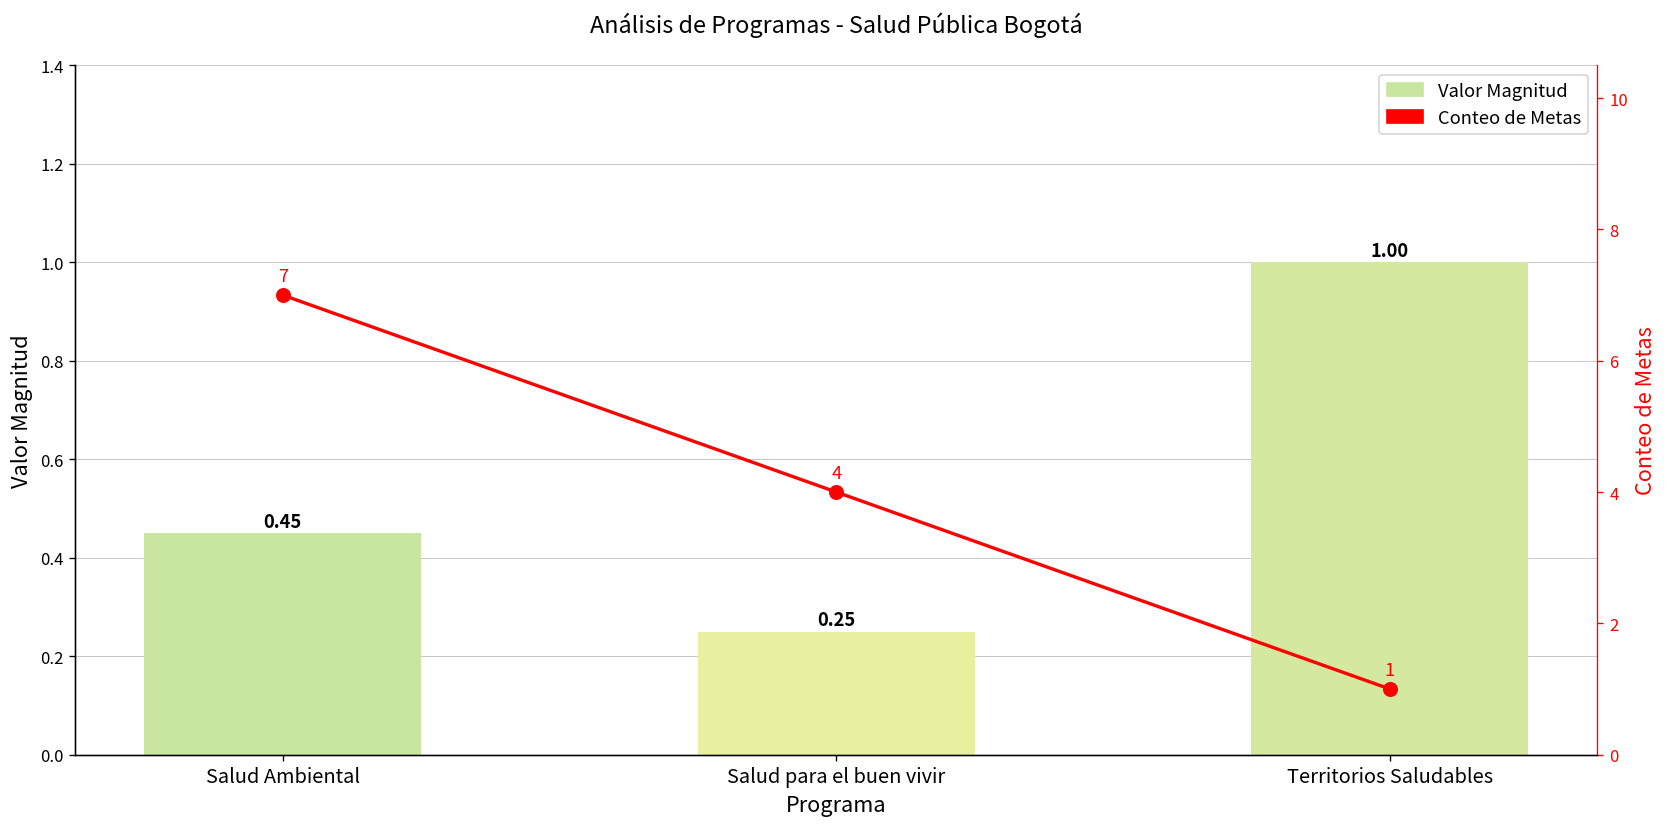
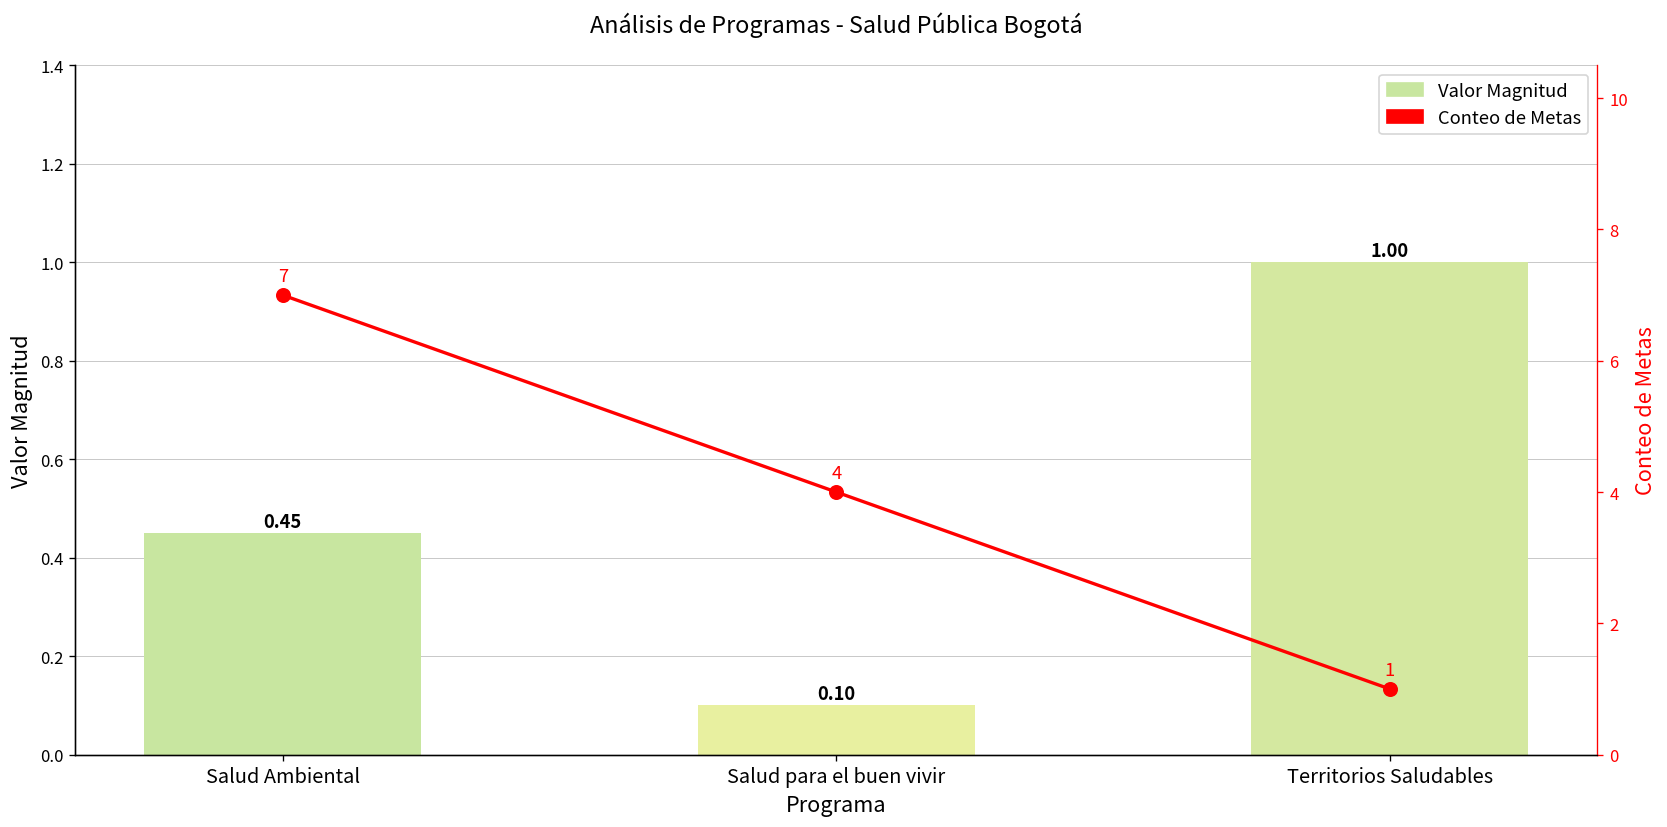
Valor Magnitud, Salud para el buen vivir: 0.25 -> 0.10
